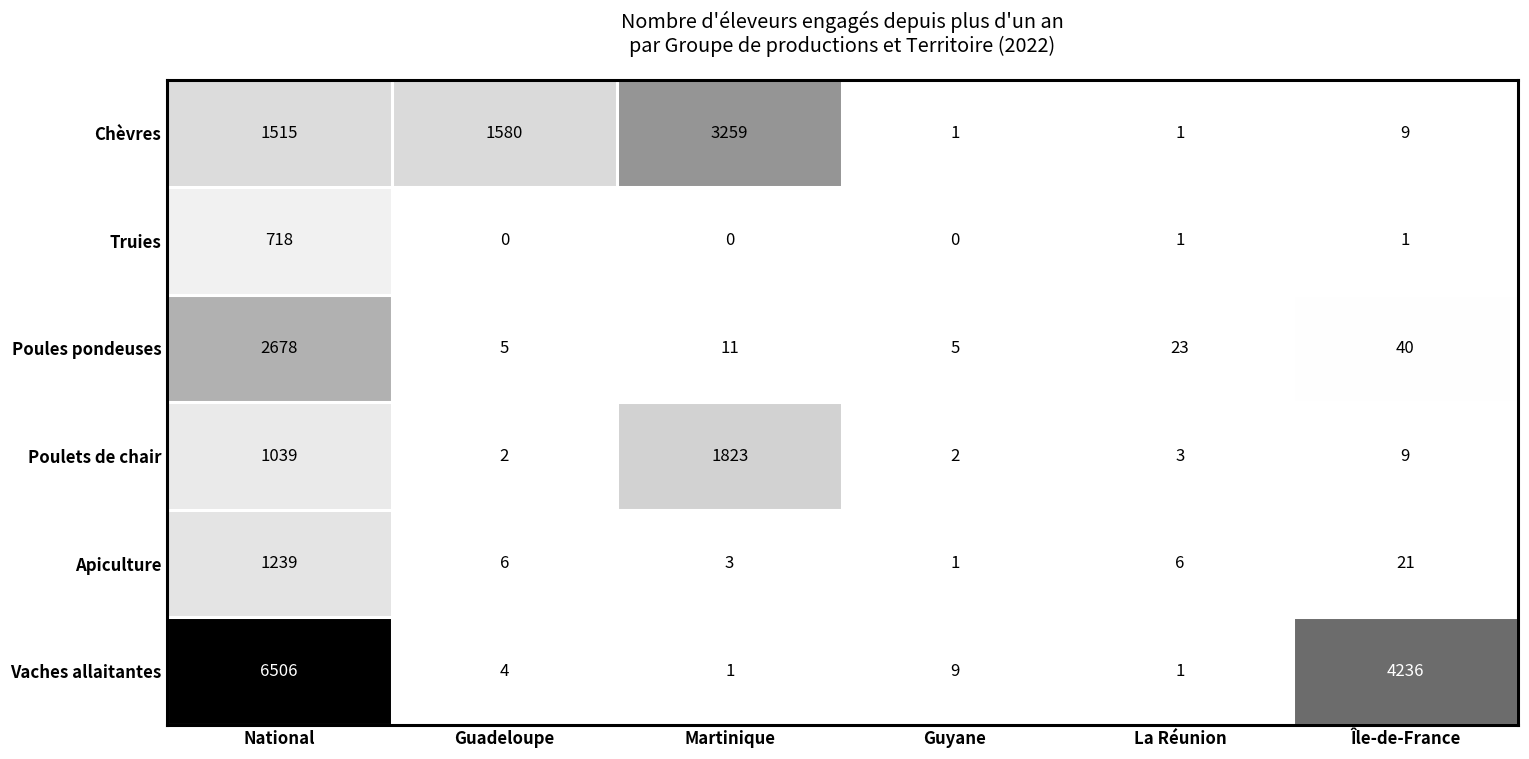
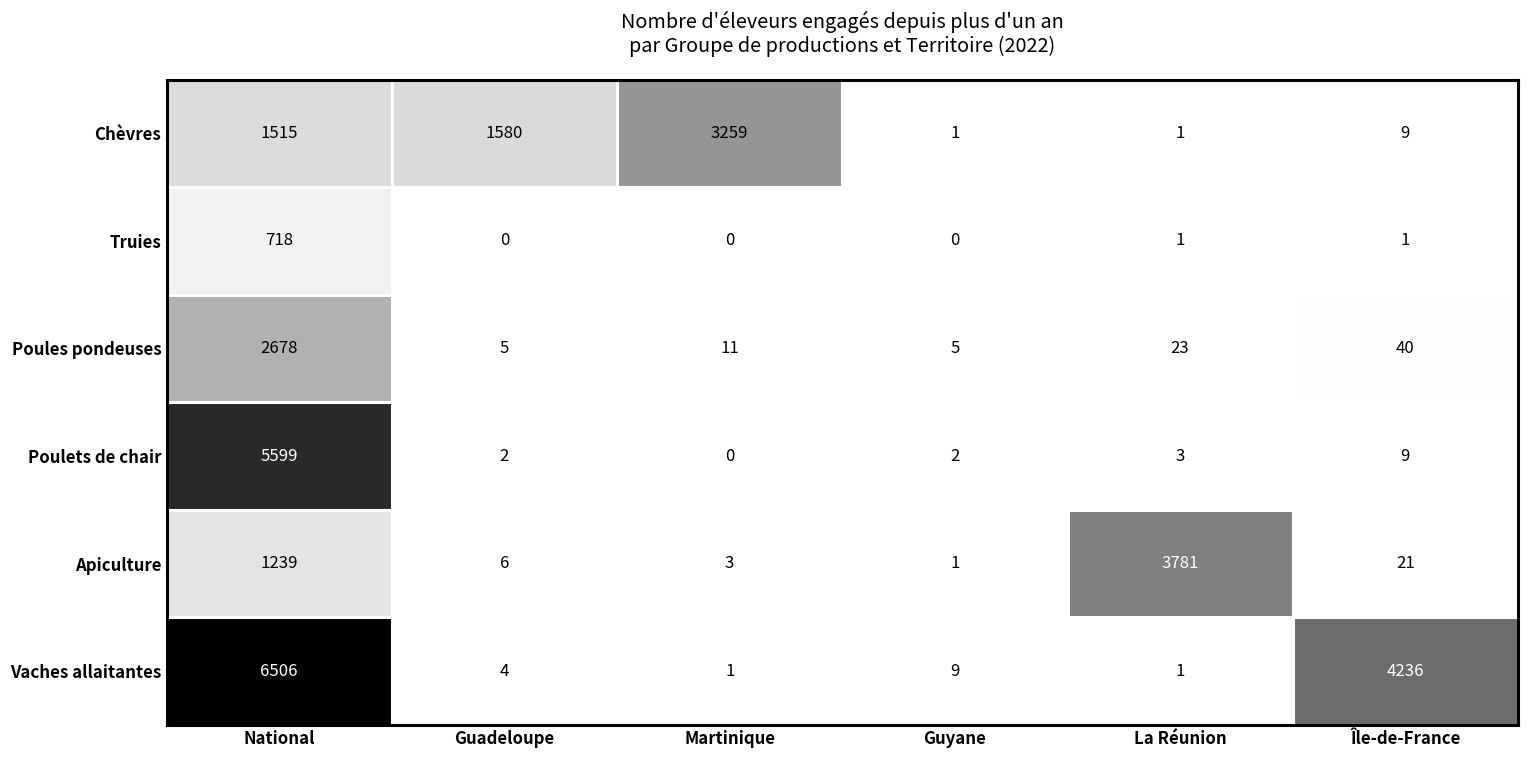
Poulets de chair, National: 1039 -> 5599
Poulets de chair, Martinique: 1823 -> 0
Apiculture, La Réunion: 6 -> 3781
